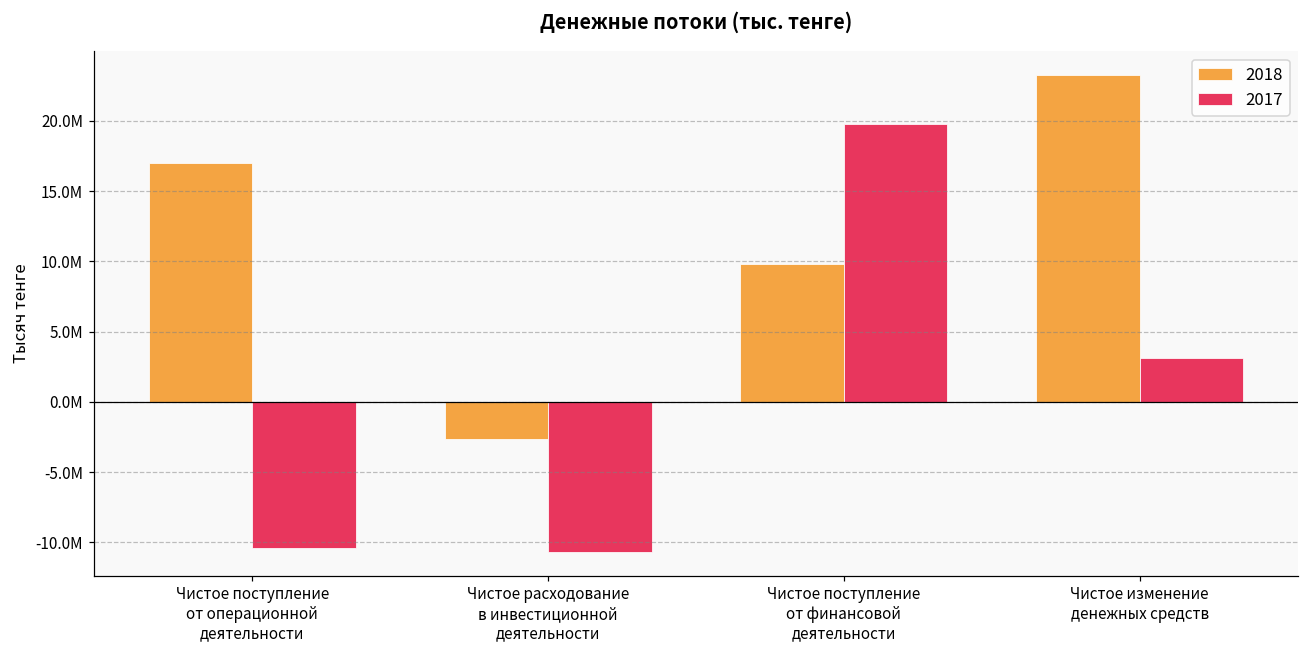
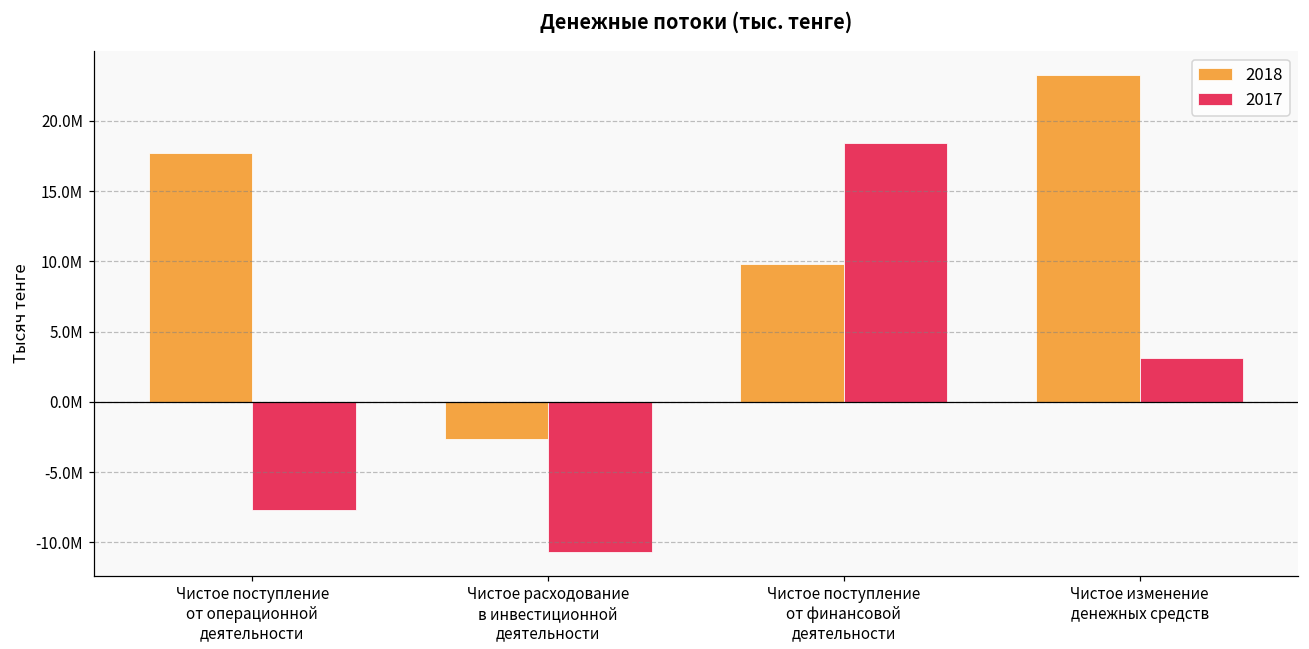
2018, Чистое поступление от операционной деятельности: 17000000 -> 17700000
2017, Чистое поступление от операционной деятельности: -10400000 -> -7700000
2017, Чистое поступление от финансовой деятельности: 19800000 -> 18400000
